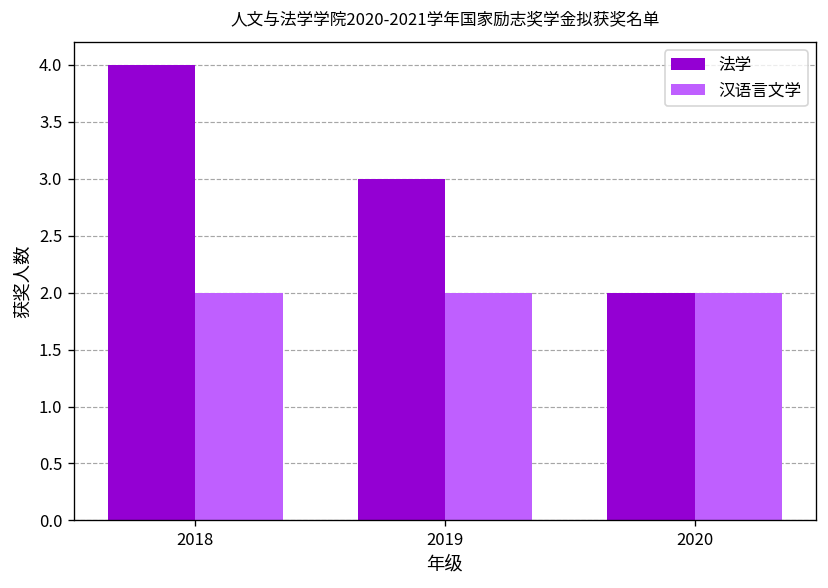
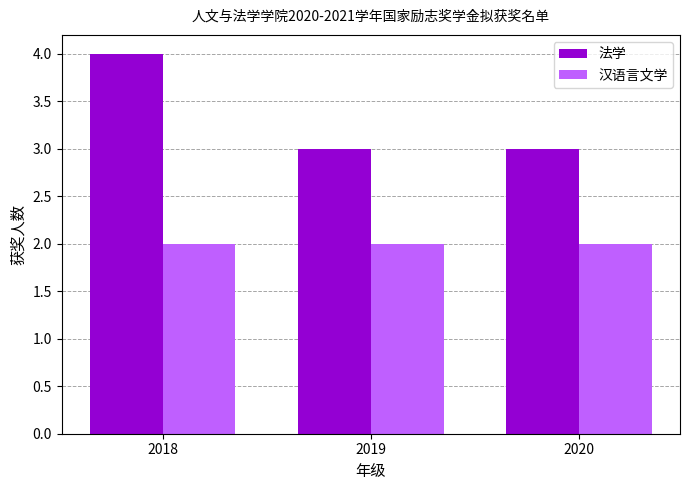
法学, 2020: 2 -> 3
